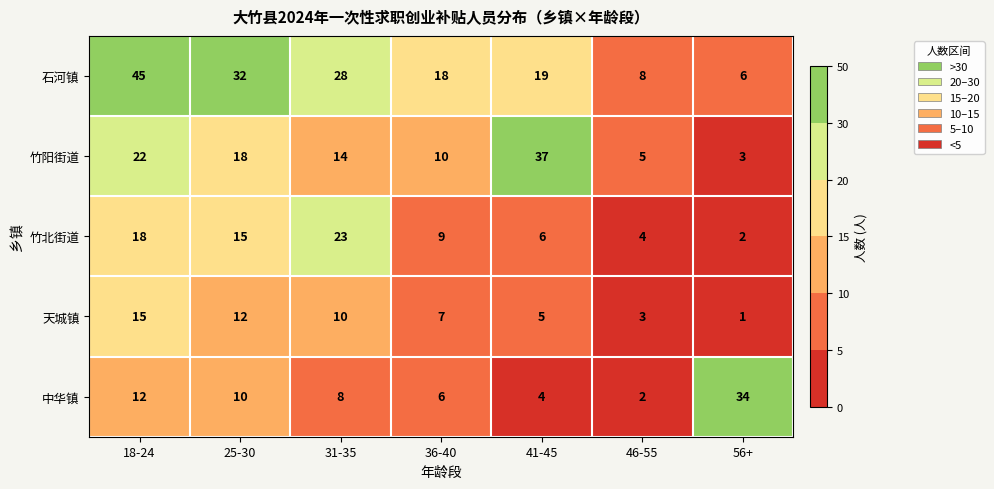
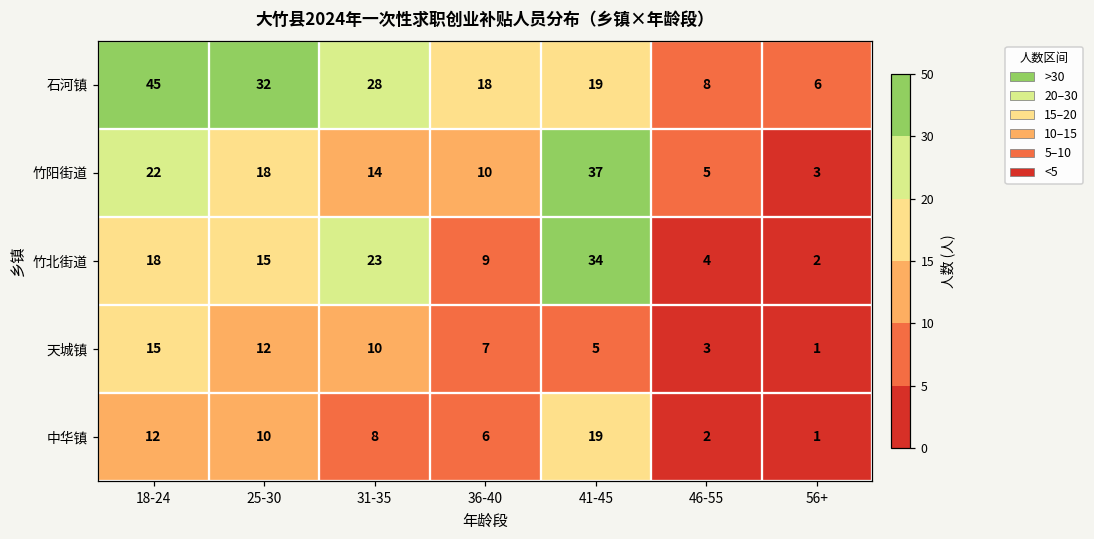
竹北街道, 41-45: 6 -> 34
中华镇, 41-45: 4 -> 19
中华镇, 56+: 34 -> 1
